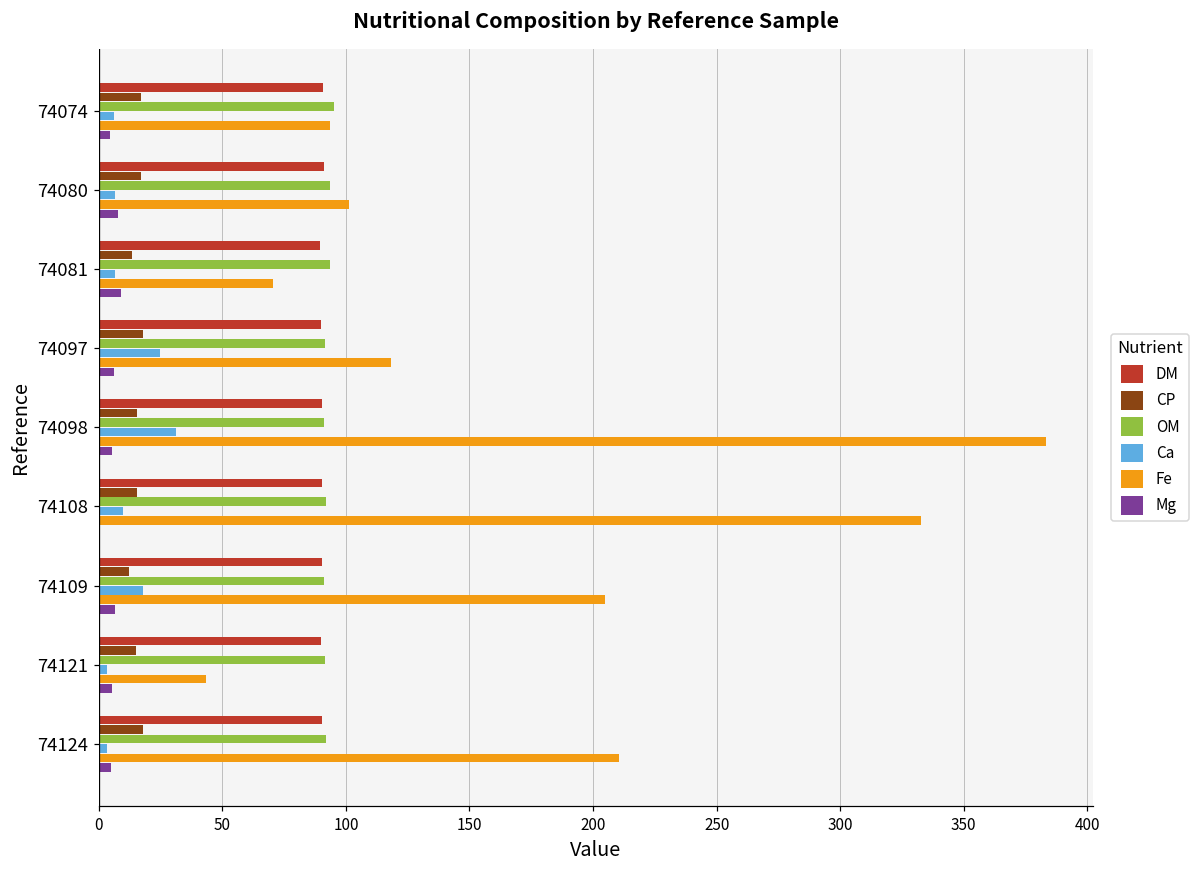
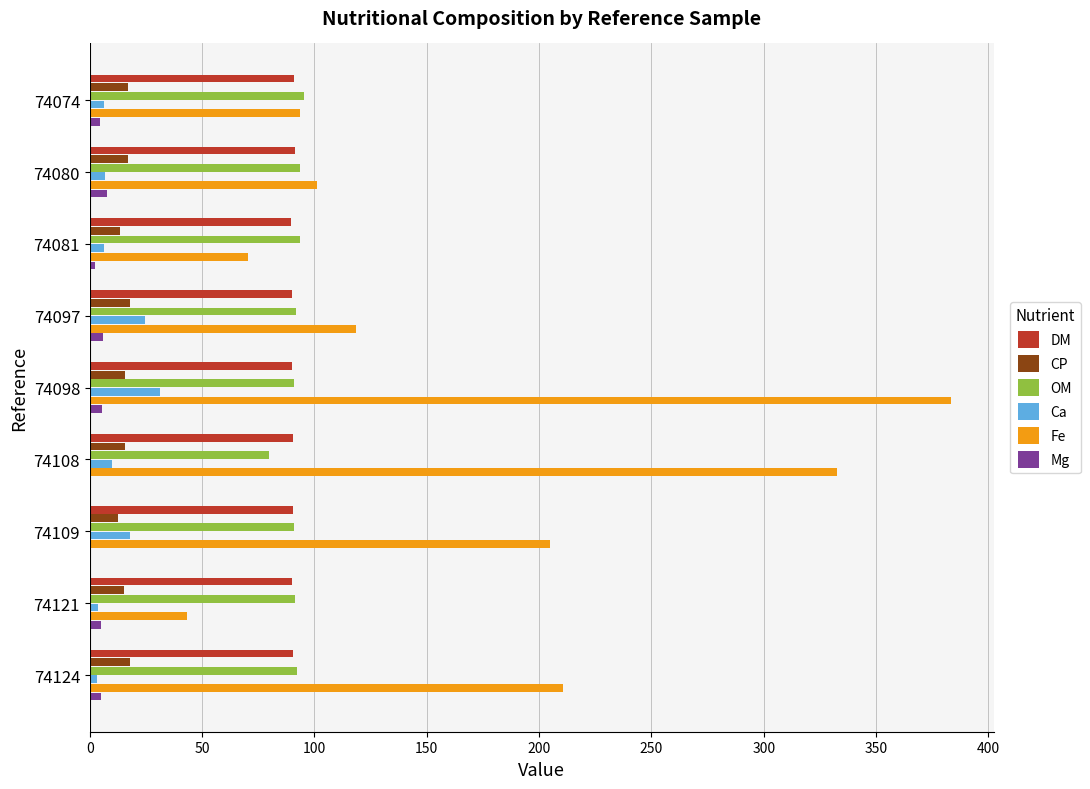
Mg, 74081: 9 -> 2
OM, 74108: 92 -> 80
Mg, 74109: 7 -> 0
